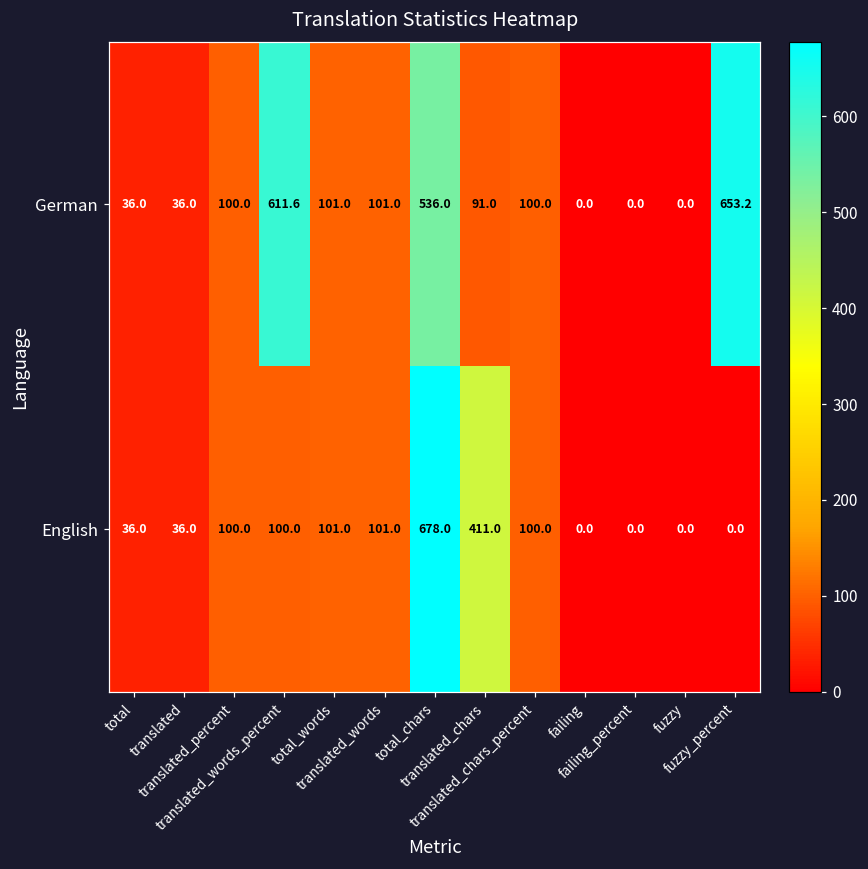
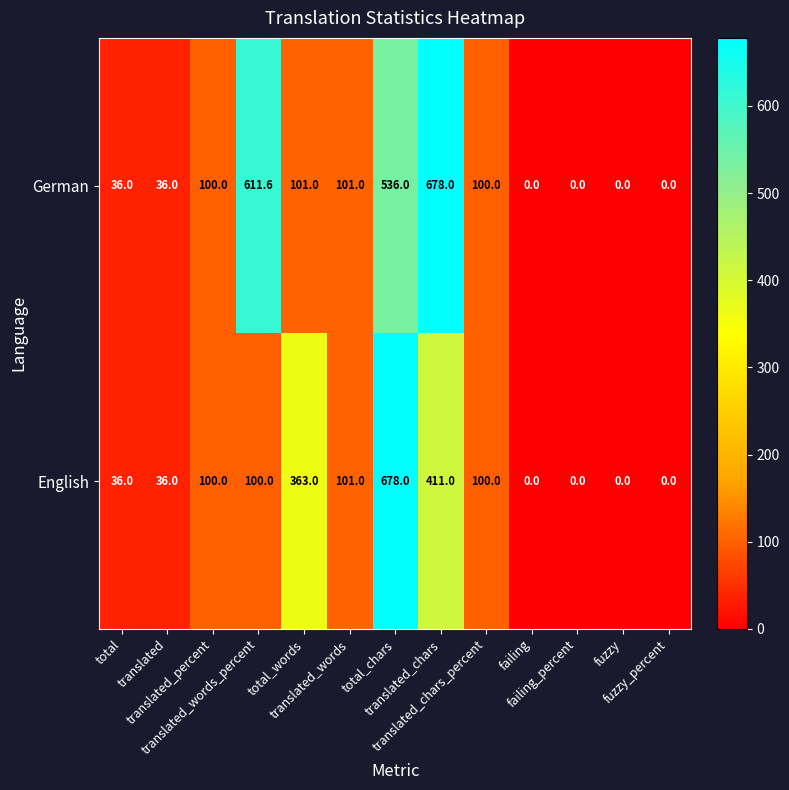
German, translated_chars: 91.0 -> 678.0
German, fuzzy_percent: 653.2 -> 0.0
English, total_words: 101.0 -> 363.0
